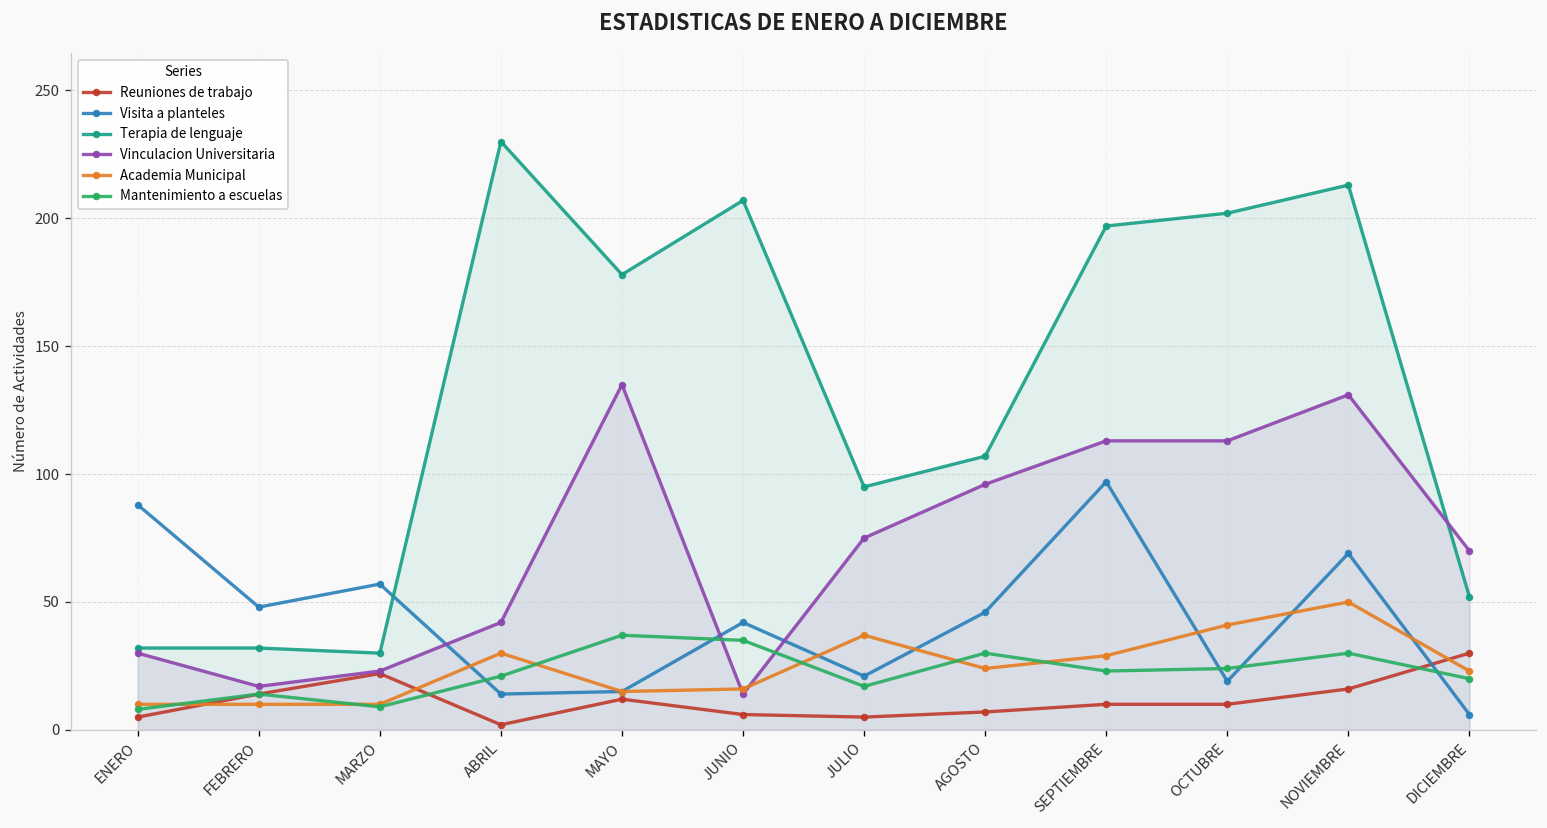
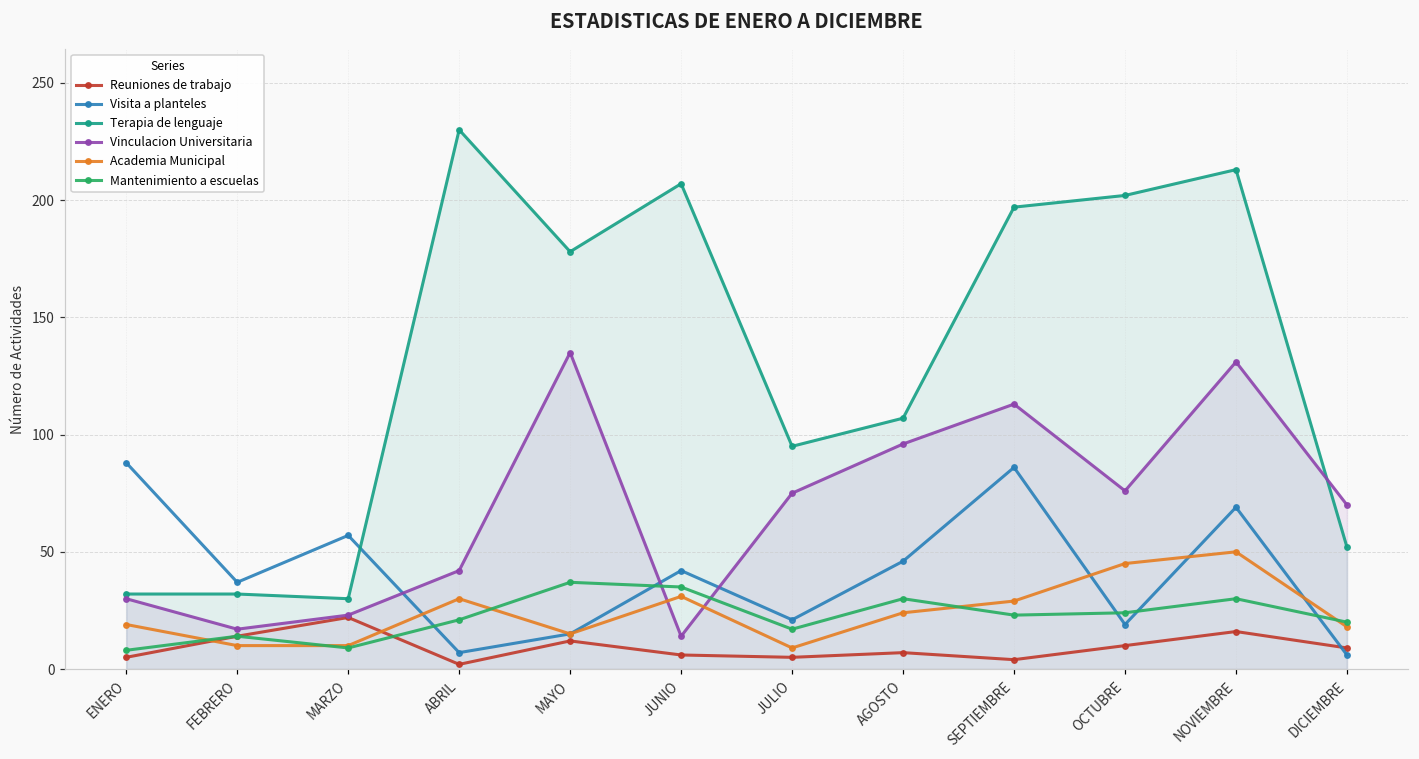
Academia Municipal, ENERO: 10 -> 19
Visita a planteles, FEBRERO: 48 -> 37
Visita a planteles, ABRIL: 14 -> 7
Academia Municipal, JUNIO: 16 -> 31
Academia Municipal, JULIO: 37 -> 9
Reuniones de trabajo, SEPTIEMBRE: 10 -> 4
Visita a planteles, SEPTIEMBRE: 97 -> 86
Vinculacion Universitaria, OCTUBRE: 113 -> 76
Academia Municipal, OCTUBRE: 41 -> 45
Reuniones de trabajo, DICIEMBRE: 30 -> 9
Academia Municipal, DICIEMBRE: 23 -> 18
